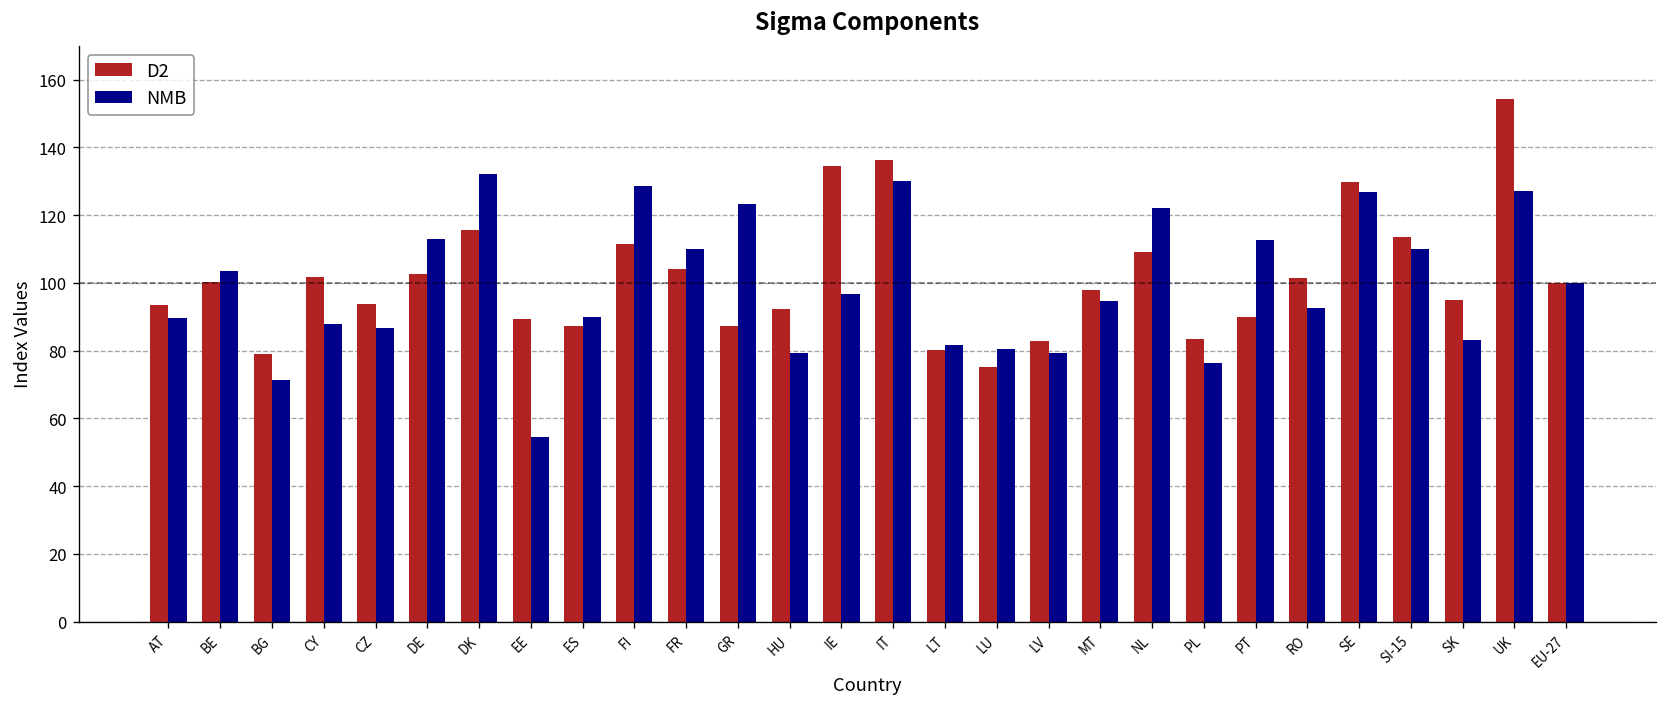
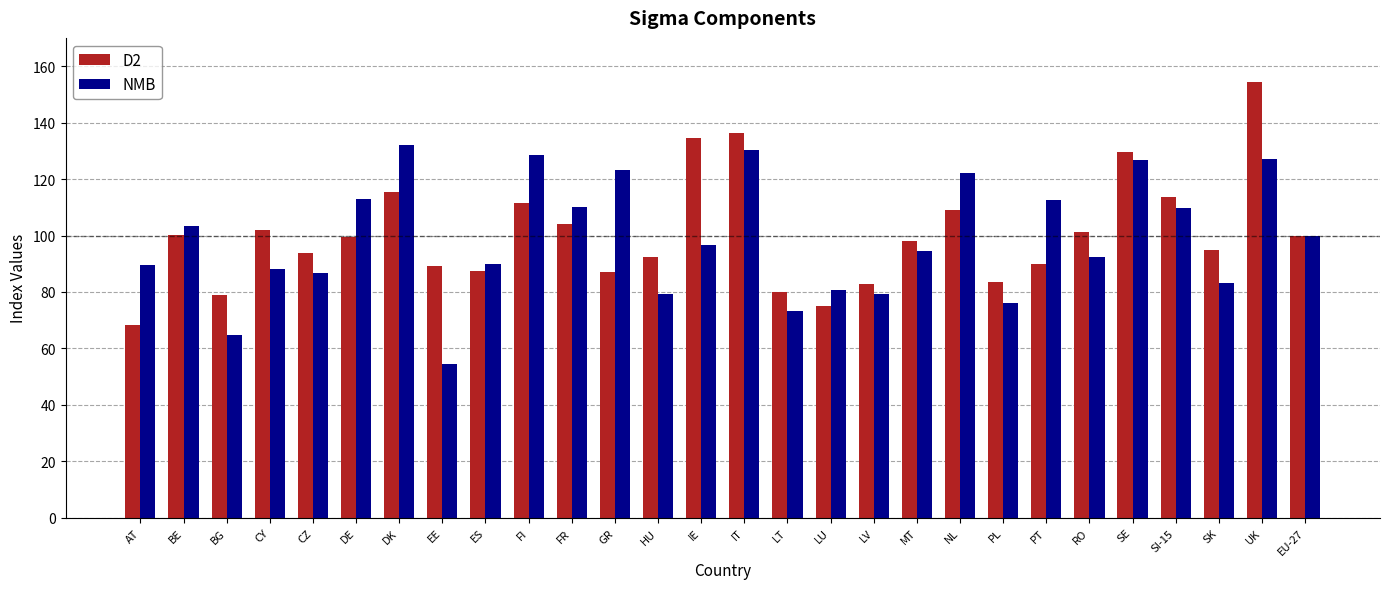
D2, AT: 94 -> 68
NMB, BG: 71 -> 65
D2, DE: 103 -> 100
NMB, LT: 82 -> 73
